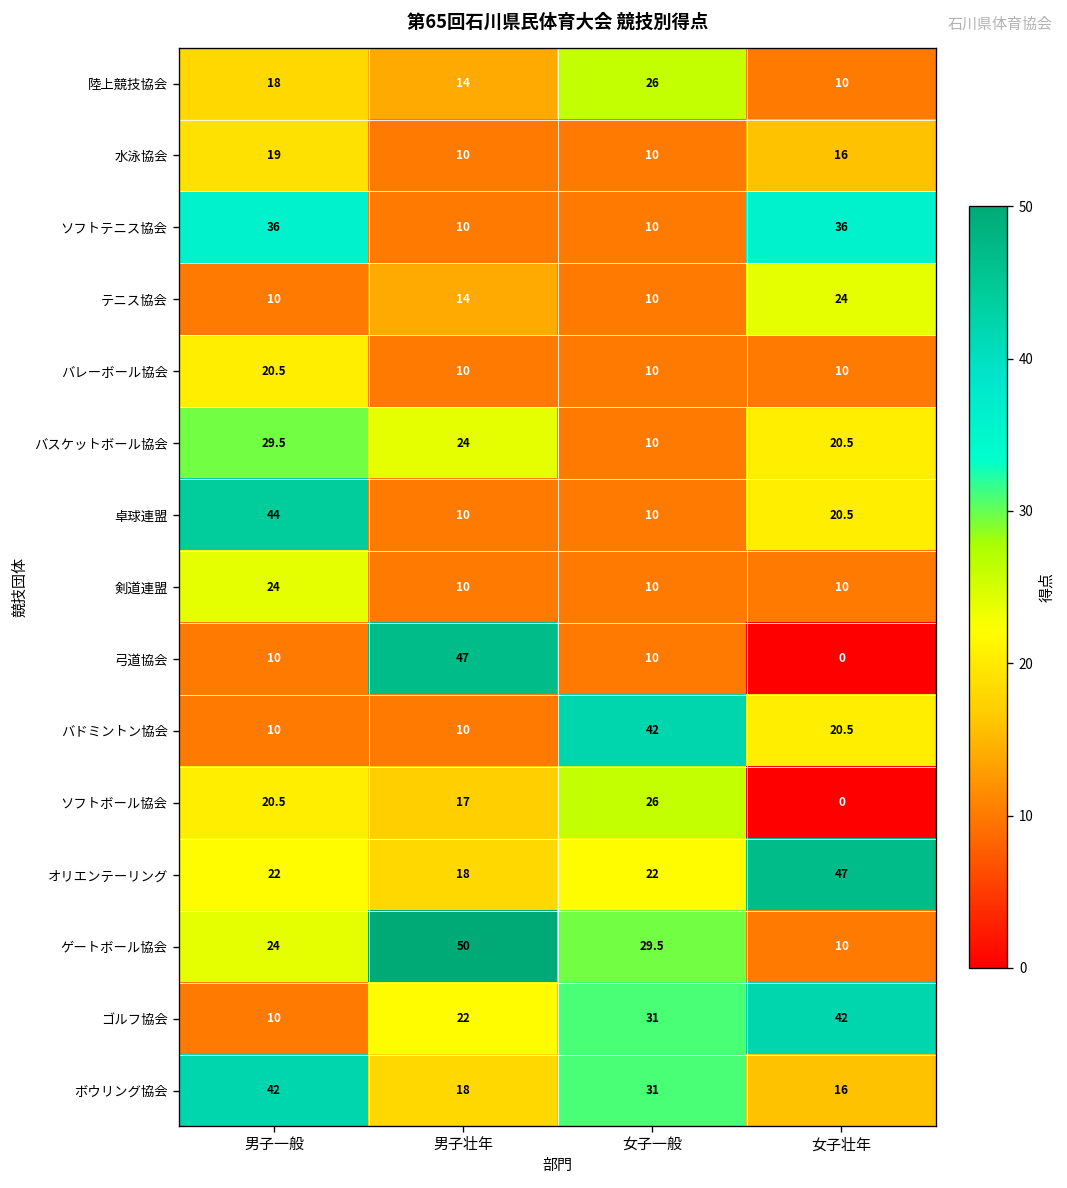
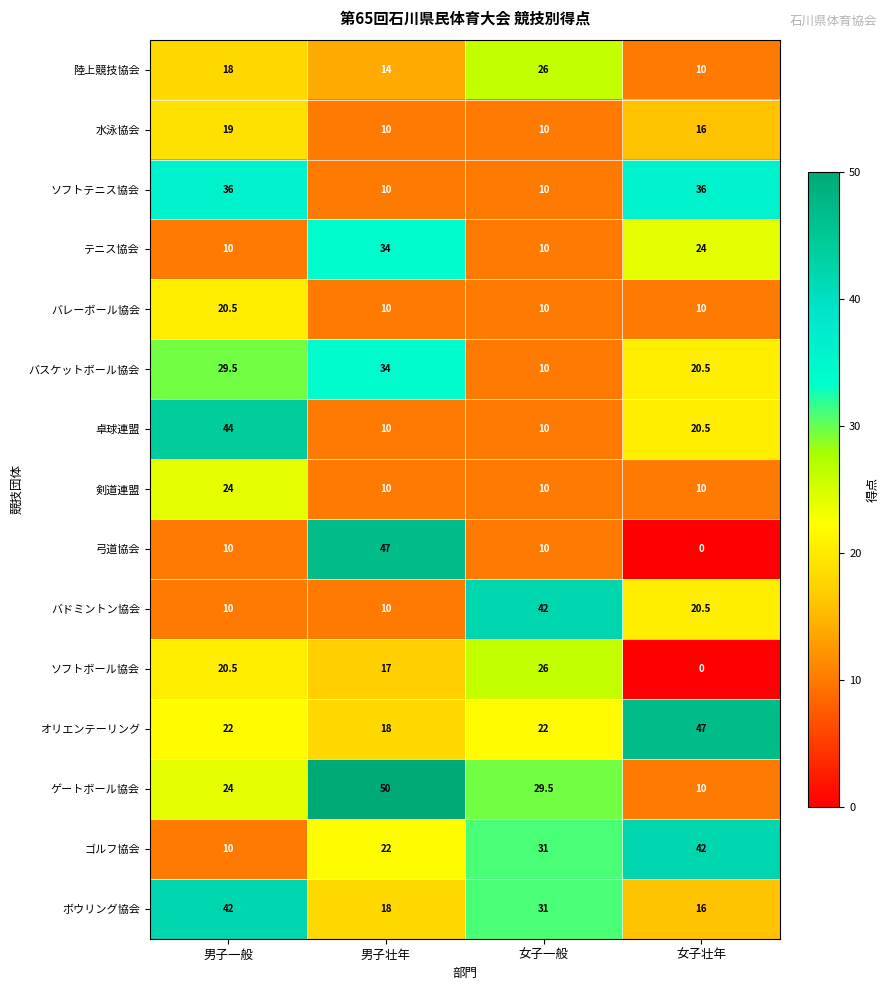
テニス協会, 男子壮年: 14 -> 34
バスケットボール協会, 男子壮年: 24 -> 34
